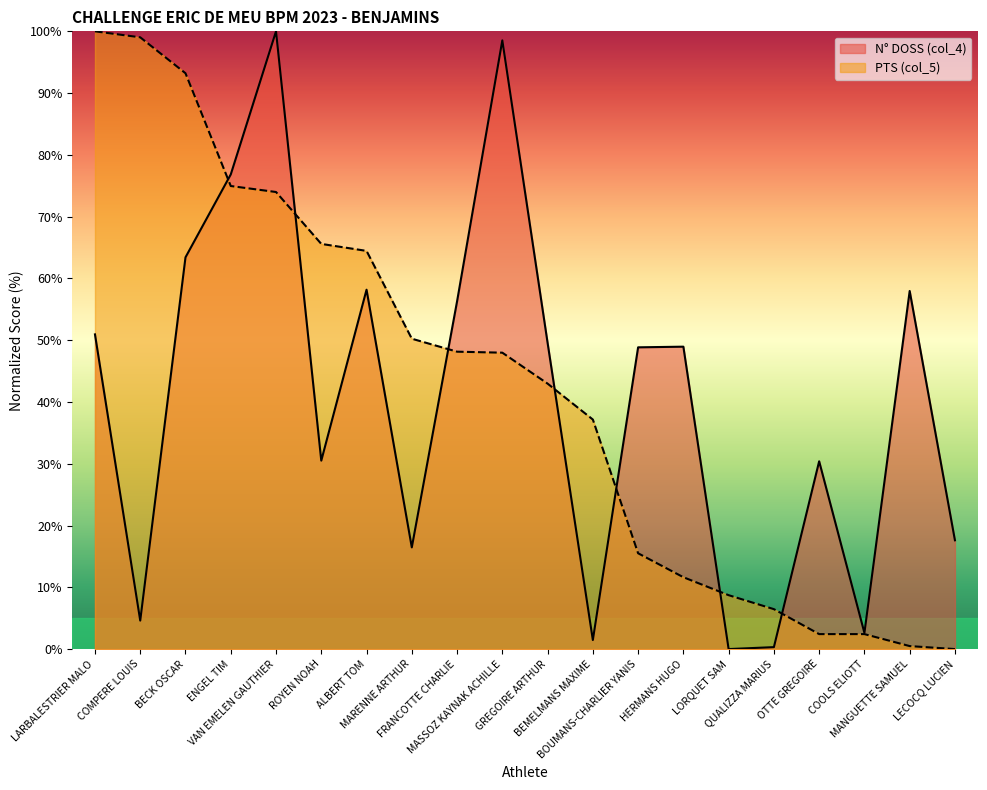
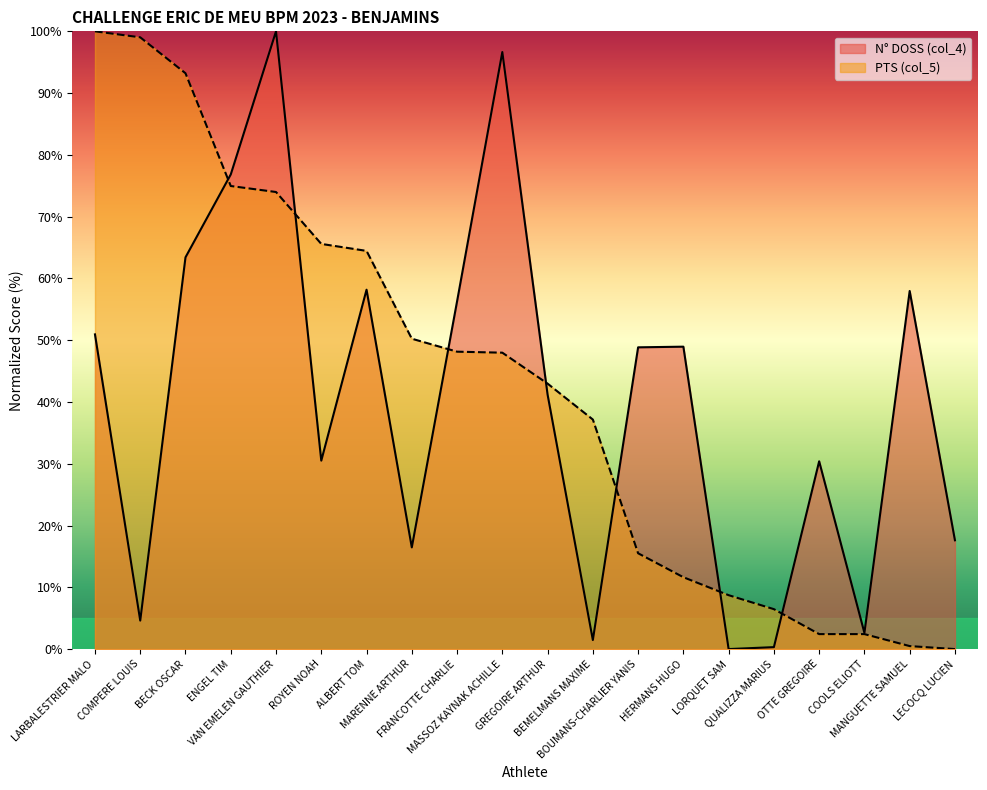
N° DOSS (col_4), MASSOZ KAYNAK ACHILLE: 99% -> 97%
N° DOSS (col_4), GREGOIRE ARTHUR: 50% -> 41%
